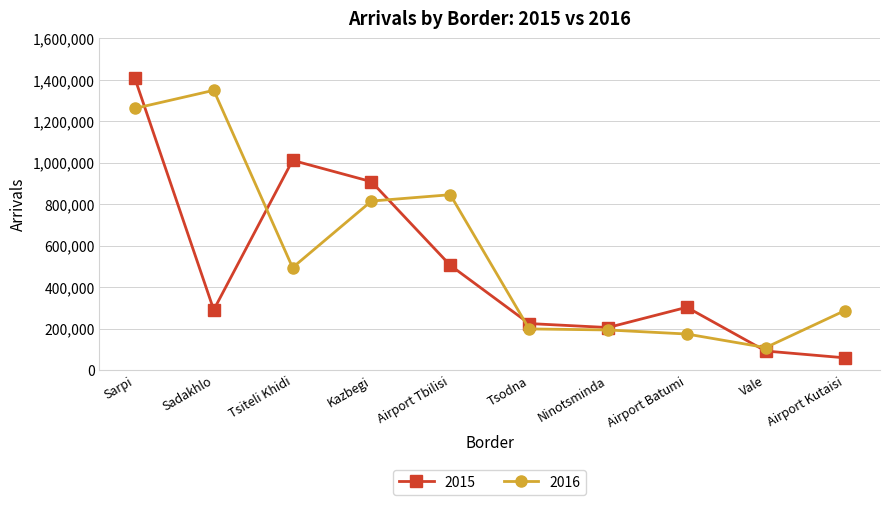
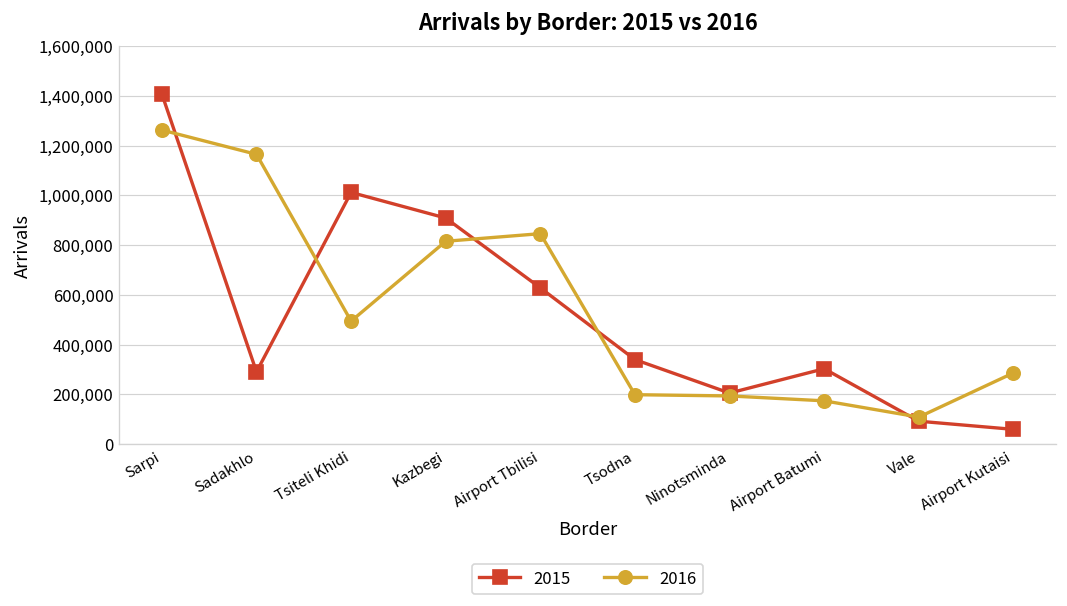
2016, Sadakhlo: 1,350,000 -> 1,160,000
2015, Airport Tbilisi: 510,000 -> 630,000
2015, Tsodna: 220,000 -> 340,000
